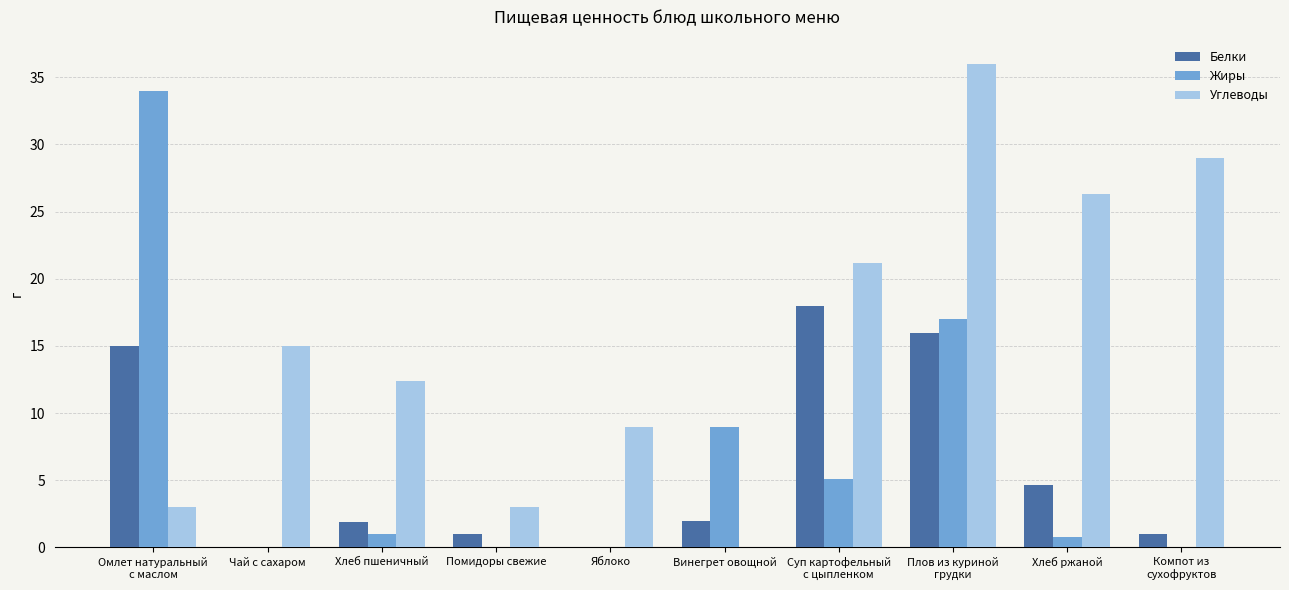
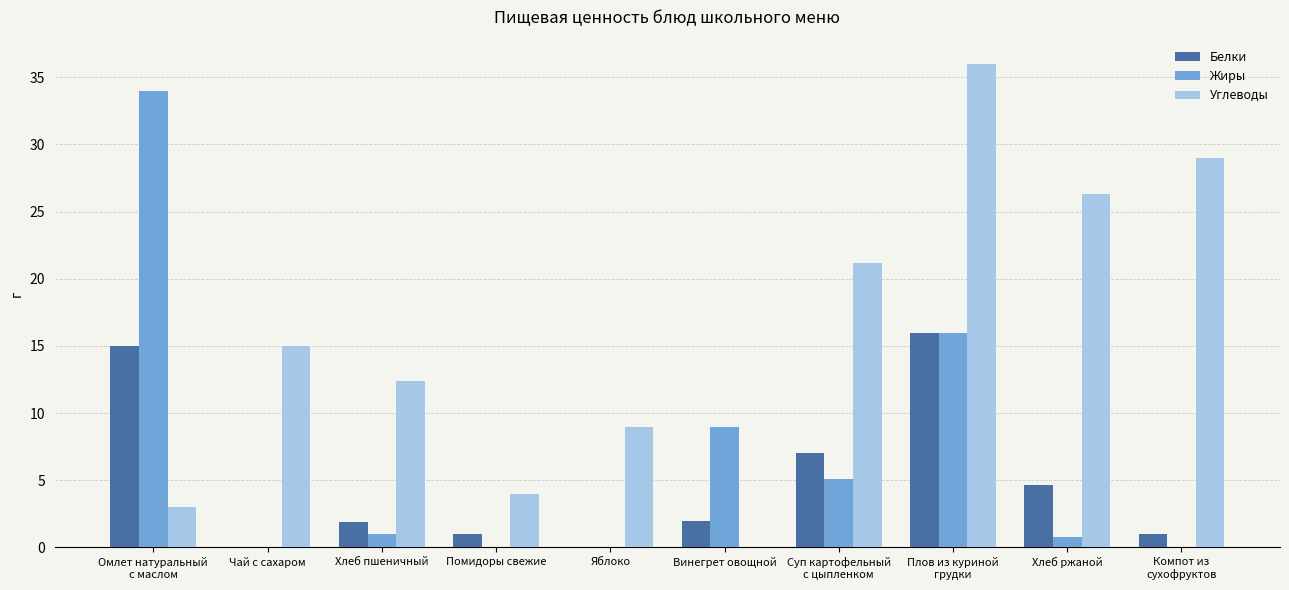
Углеводы, Помидоры свежие: 3 -> 4
Белки, Суп картофельный с цыпленком: 18 -> 7
Жиры, Плов из куриной грудки: 17 -> 16
